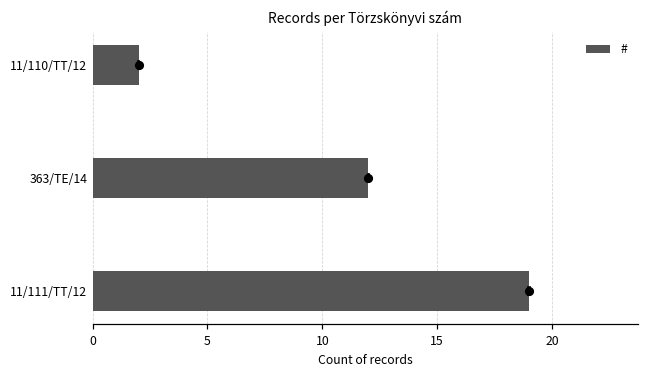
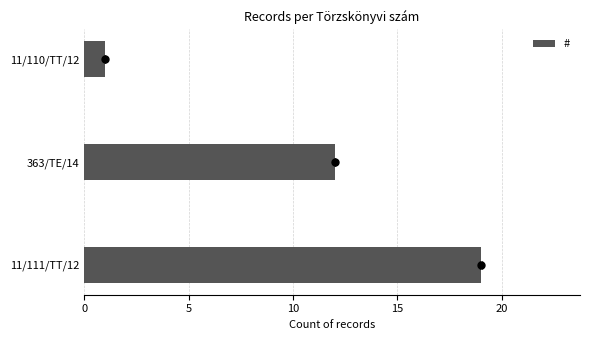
#, 11/110/TT/12: 2 -> 1
